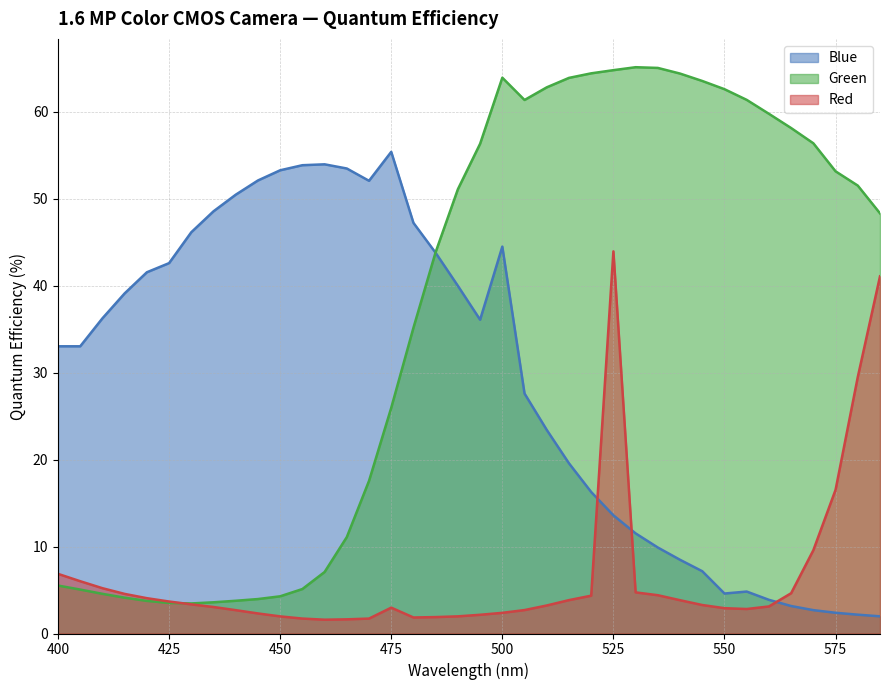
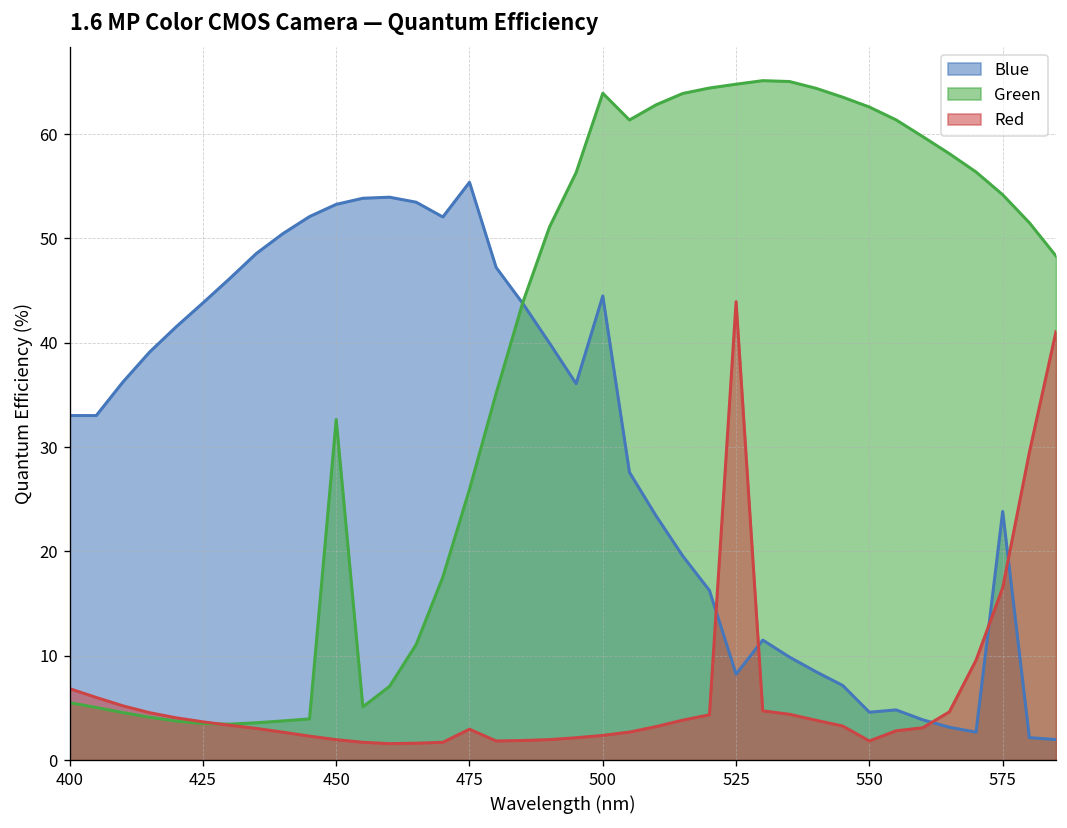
Blue, 425: 43 -> 44
Green, 450: 4 -> 33
Blue, 525: 14 -> 8
Red, 550: 3 -> 2
Blue, 575: 2 -> 24
Green, 575: 53 -> 54
